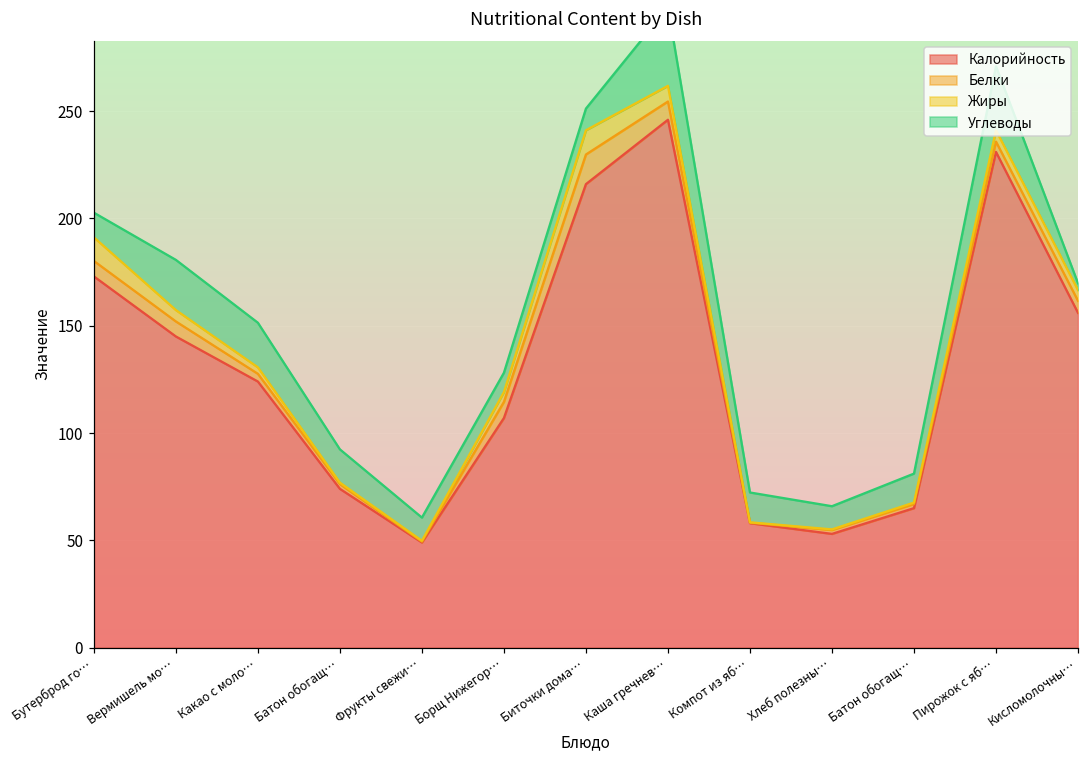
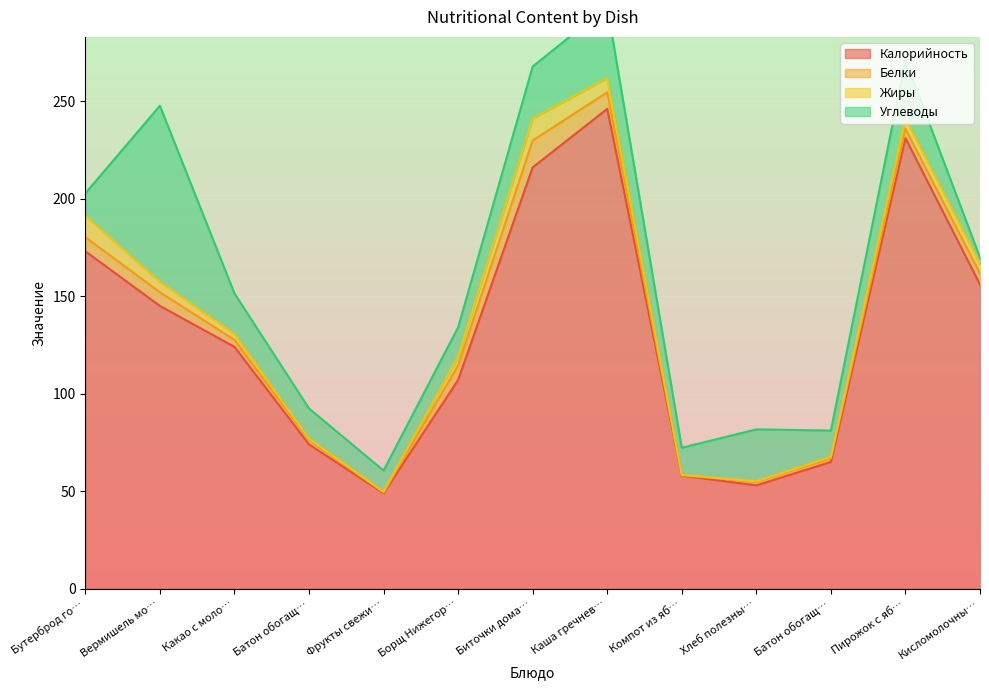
Углеводы, Вермишель мо…: 23 -> 90
Углеводы, Борщ Нижегор…: 9 -> 15
Углеводы, Биточки дома…: 10 -> 27
Углеводы, Хлеб полезны…: 11 -> 27
